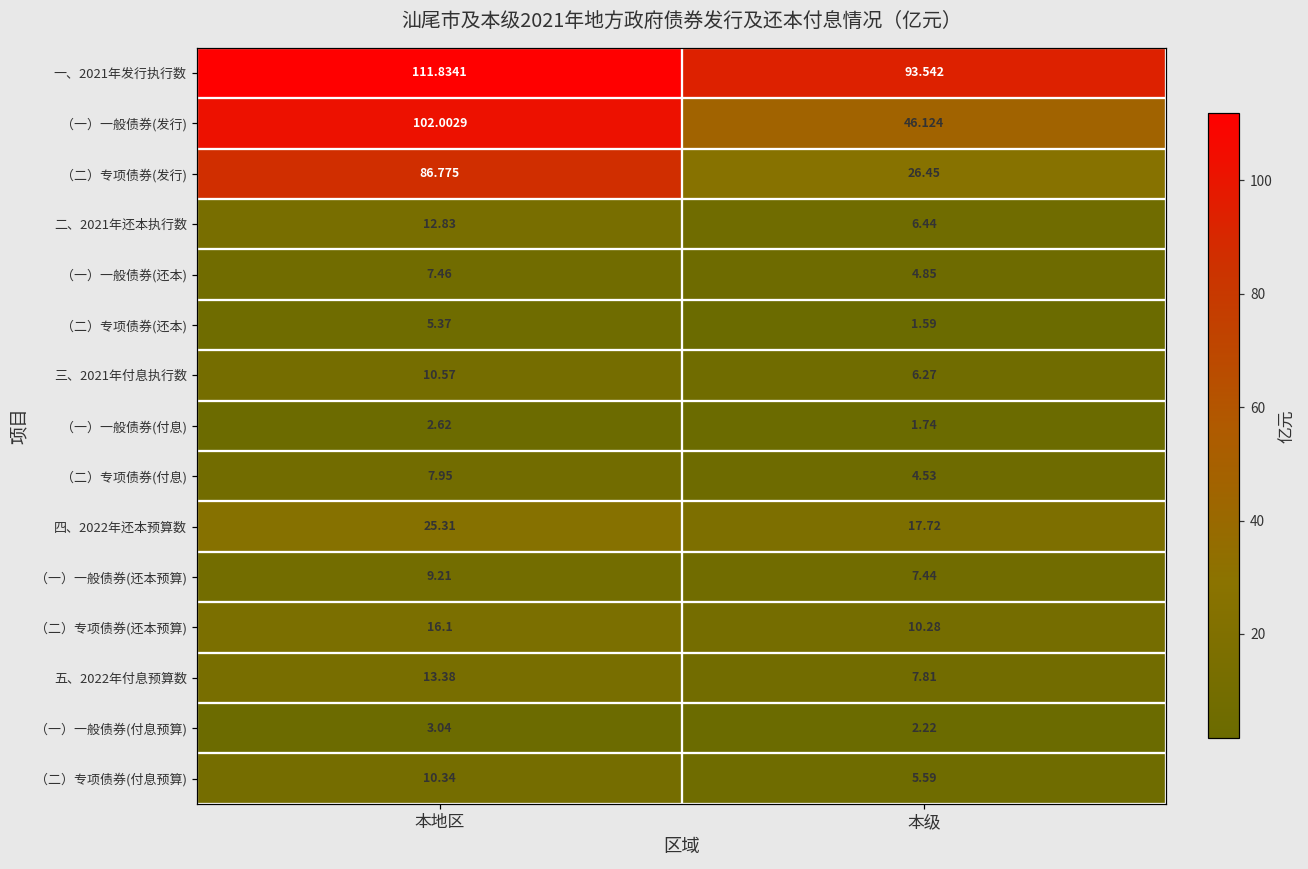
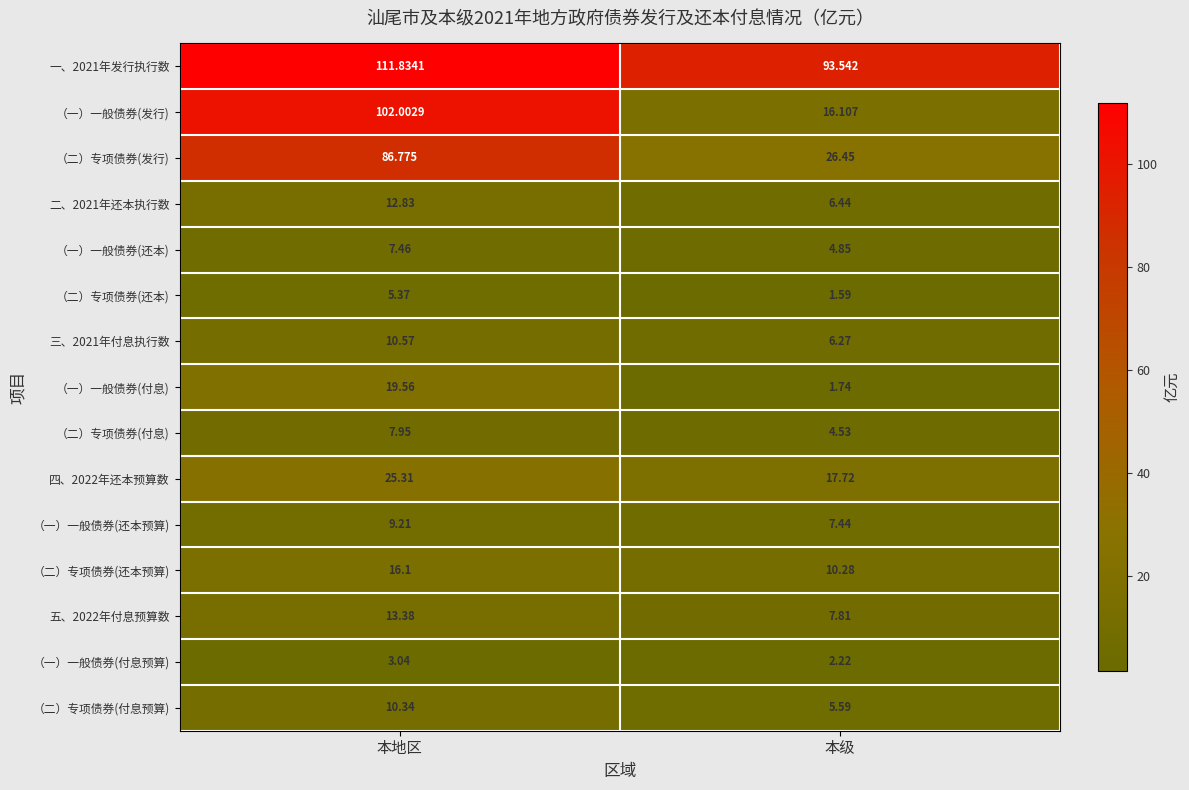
（一）一般债券(发行), 本级: 46.124 -> 16.107
（一）一般债券(付息), 本地区: 2.62 -> 19.56
